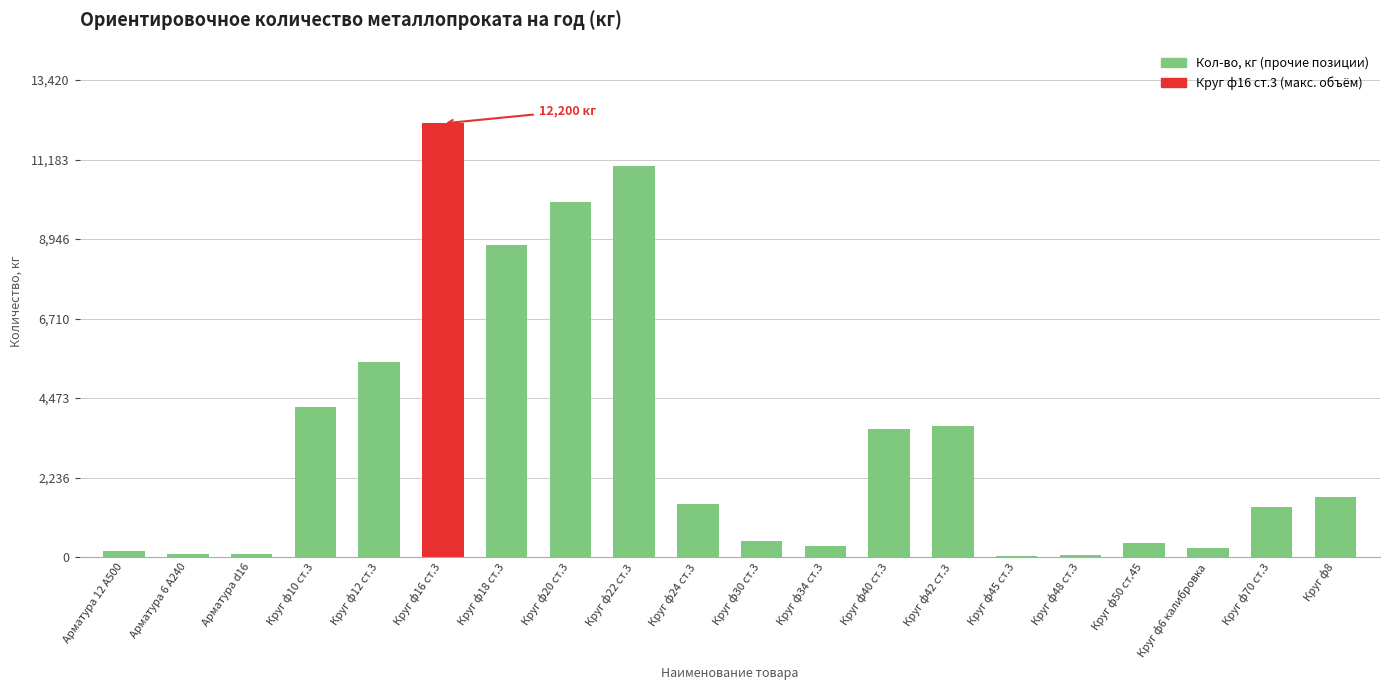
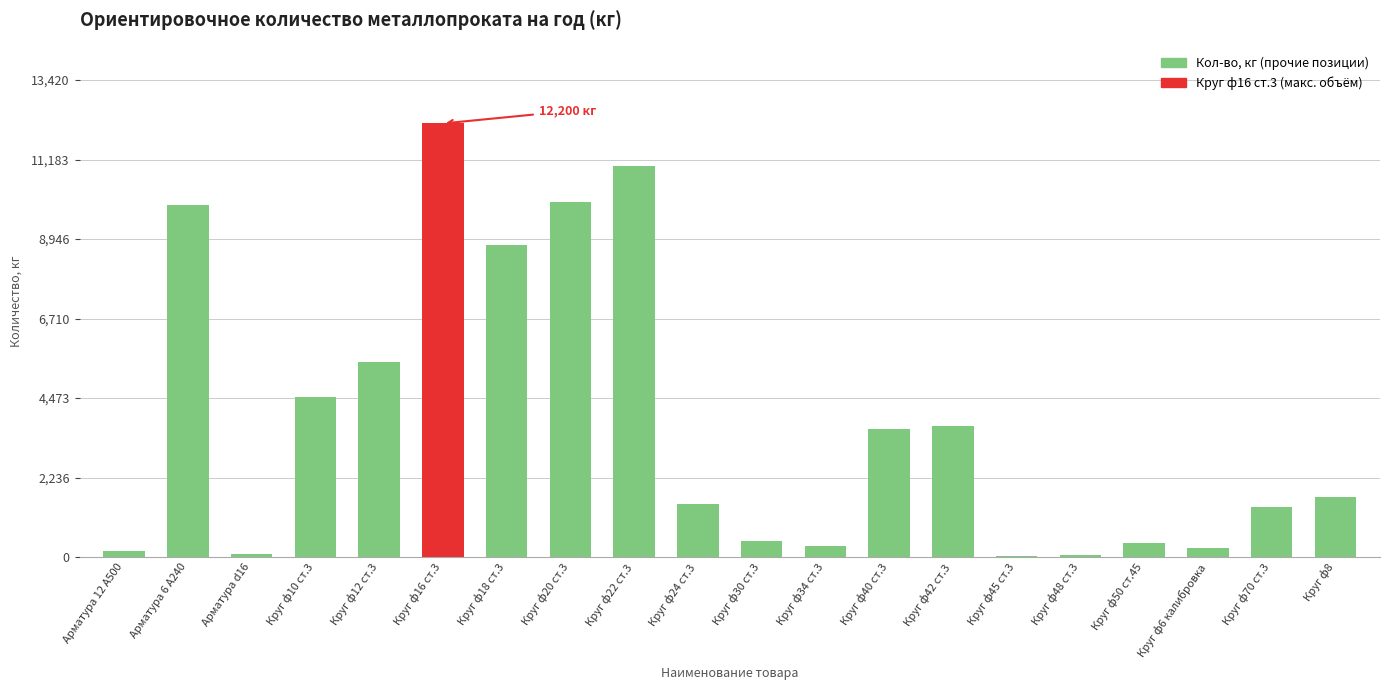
Арматура 6 А240: 100 -> 9,900
Круг ф10 ст.3: 4,200 -> 4,500
